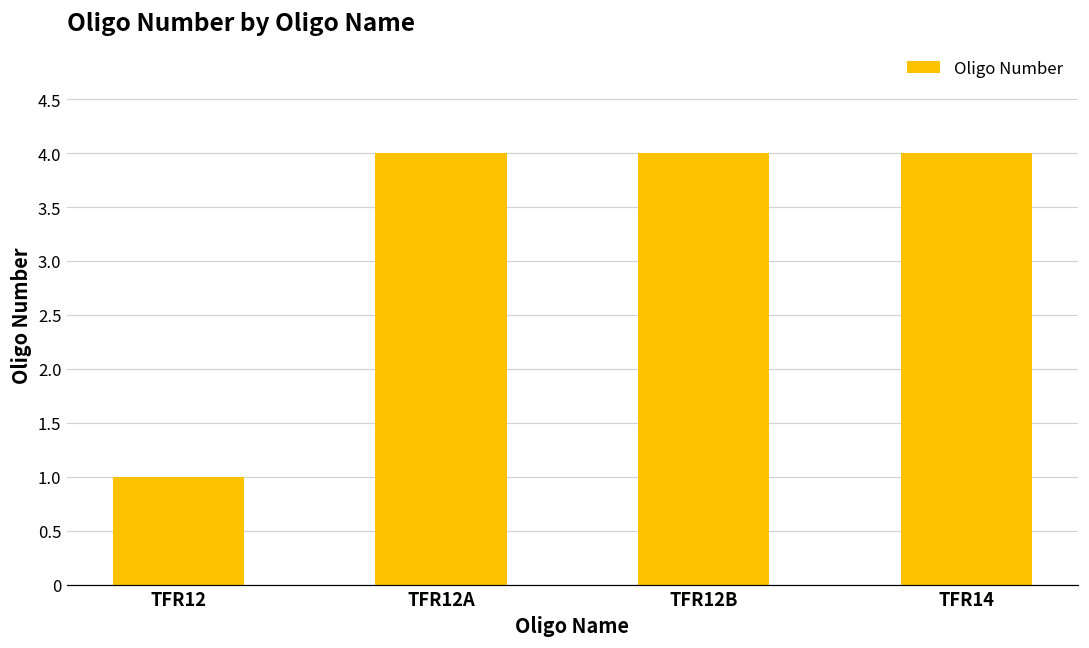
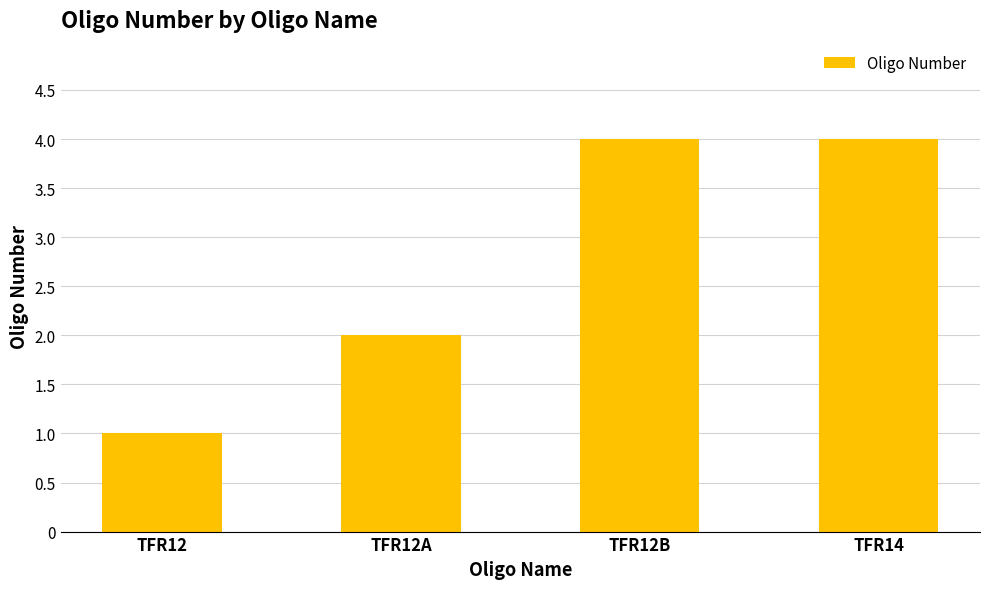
TFR12A: 4 -> 2
